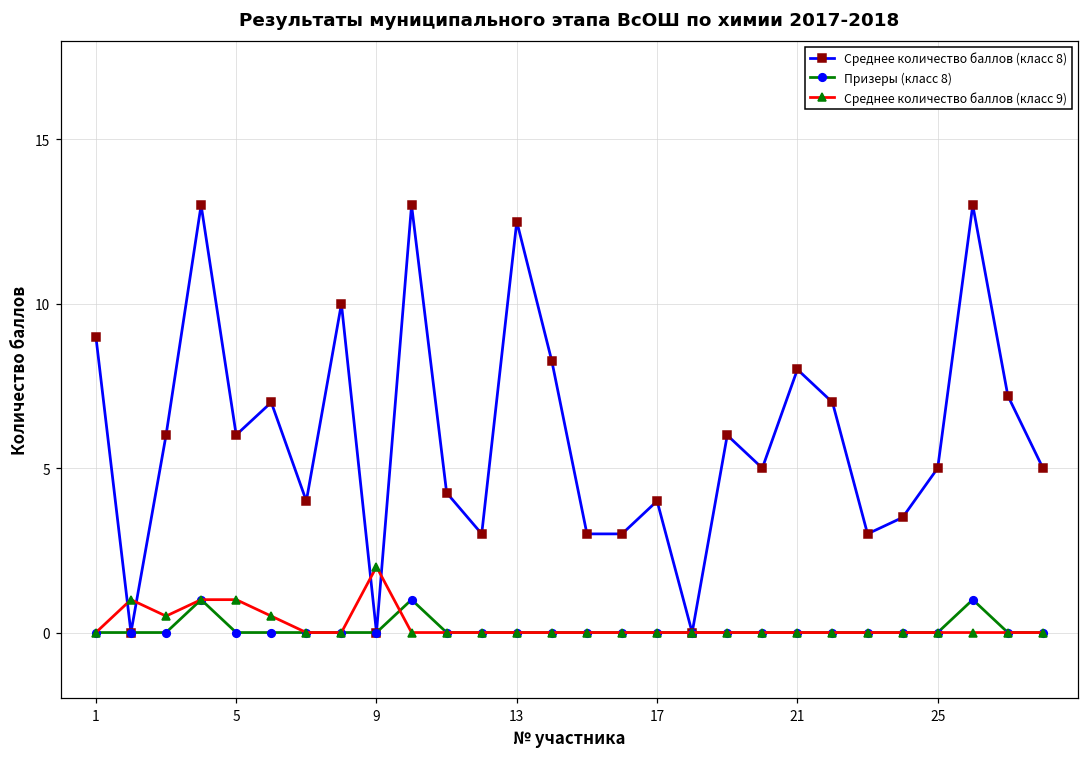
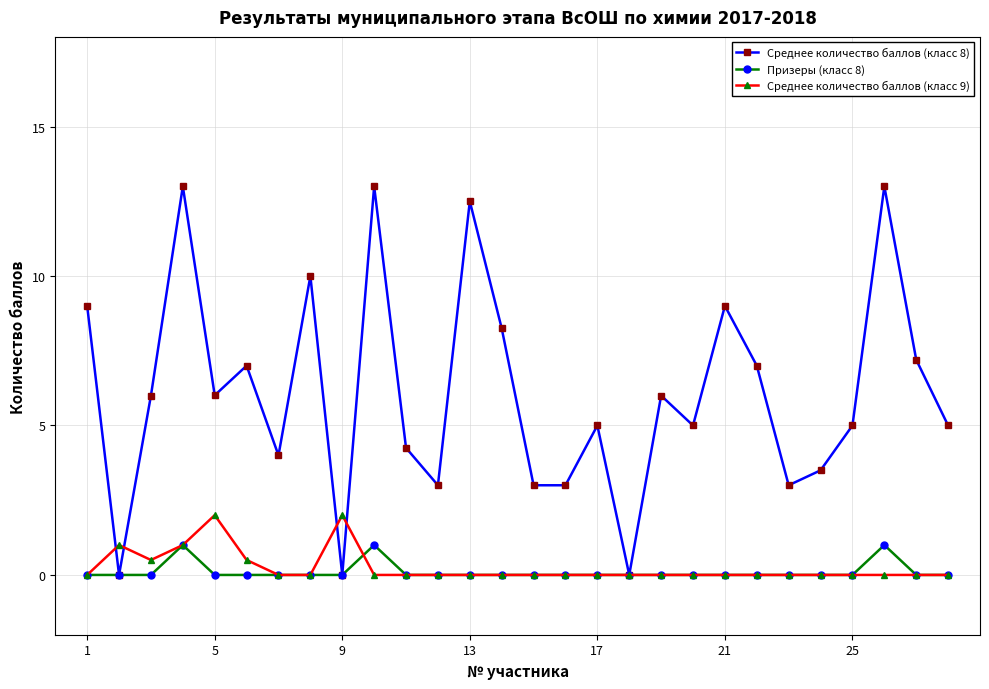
Среднее количество баллов (класс 9), 5: 1 -> 2
Среднее количество баллов (класс 8), 17: 4 -> 5
Среднее количество баллов (класс 8), 21: 8 -> 9
